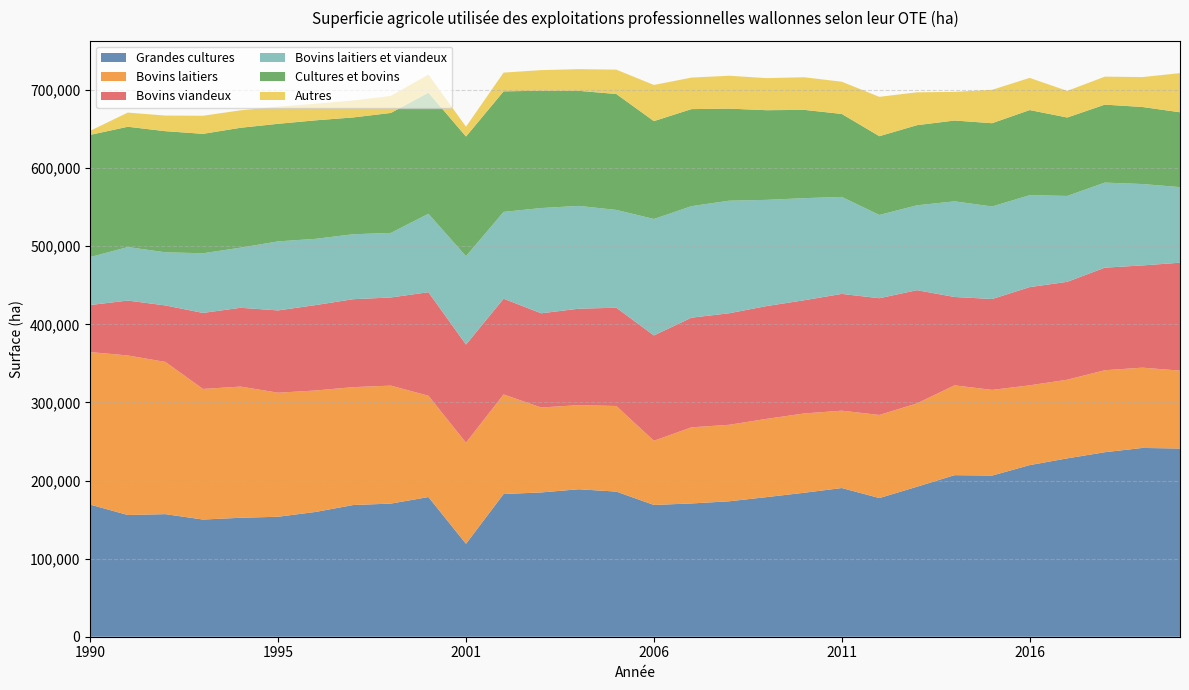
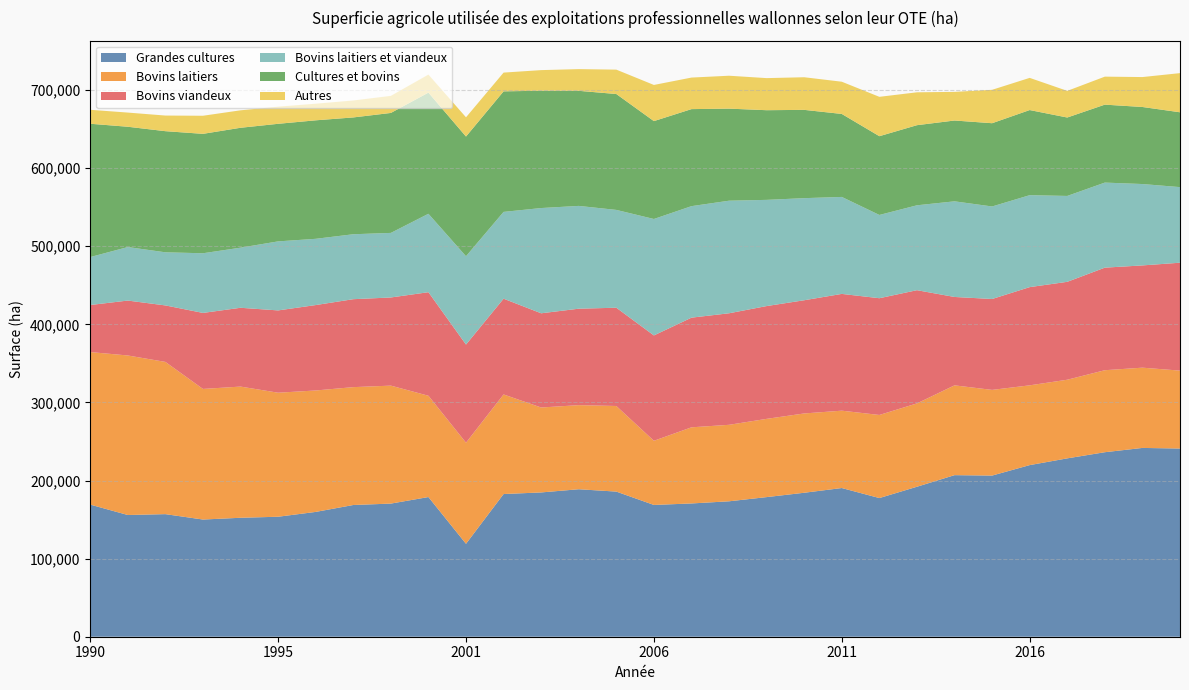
Cultures et bovins, 1990: 160,000 -> 170,000
Autres, 1990: 10,000 -> 20,000
Autres, 2001: 10,000 -> 20,000
